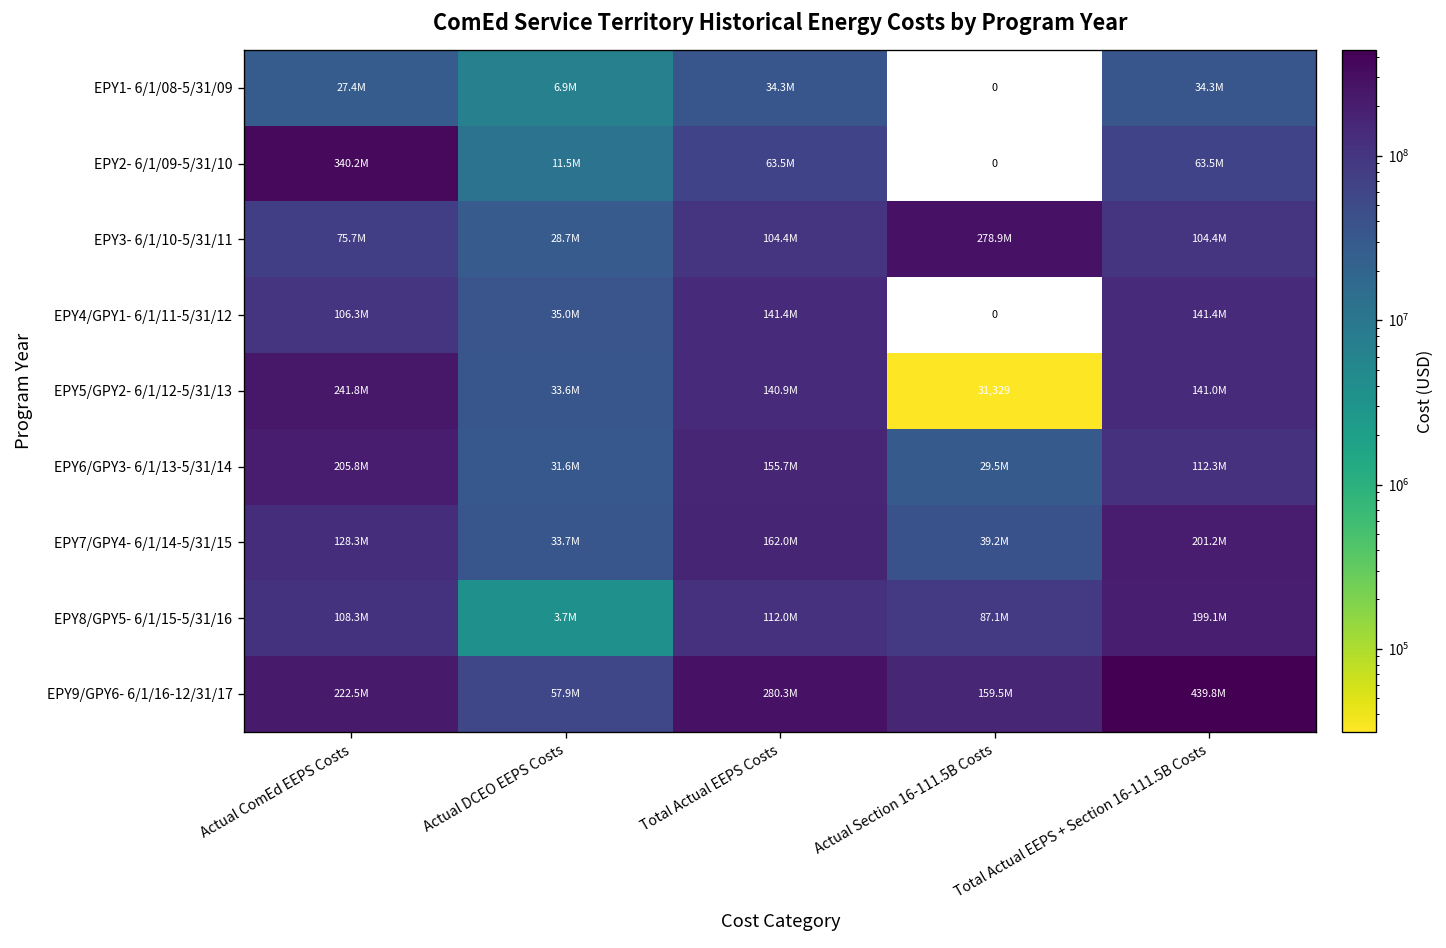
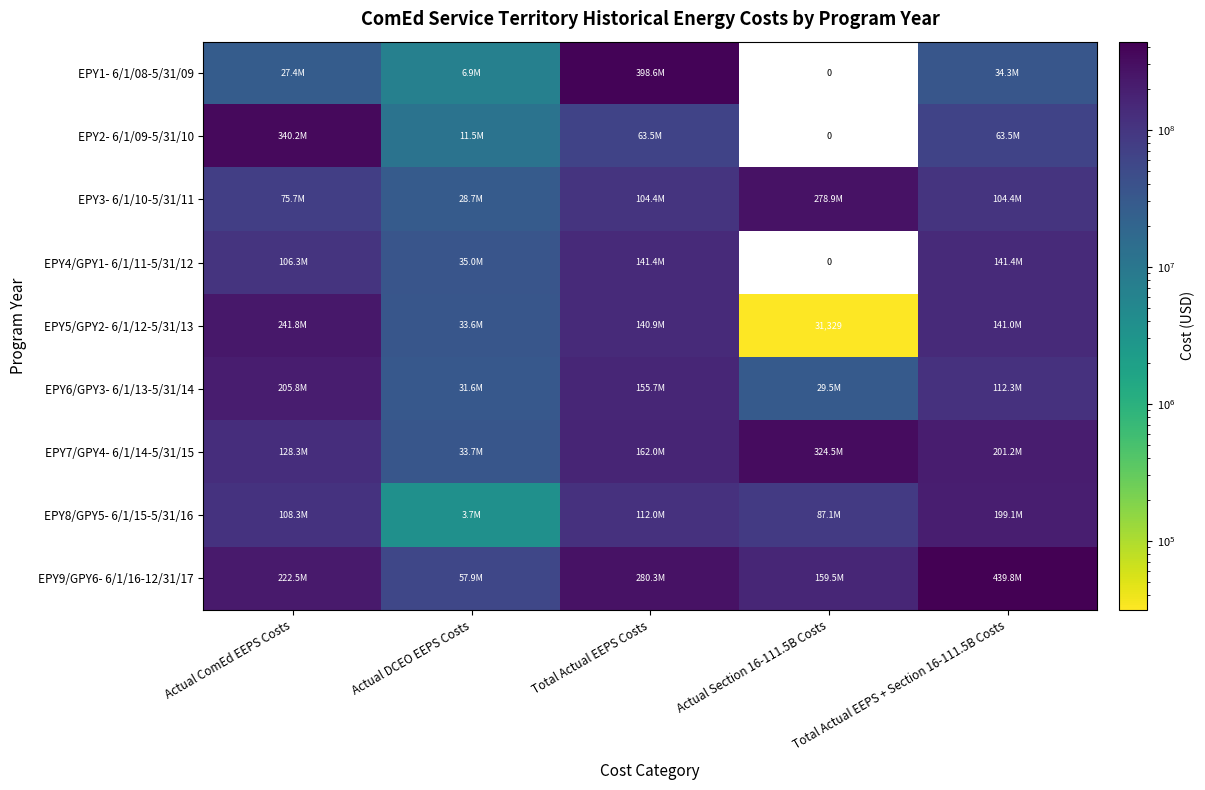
EPY1- 6/1/08-5/31/09, Total Actual EEPS Costs: 34.3M -> 398.6M
EPY7/GPY4- 6/1/14-5/31/15, Actual Section 16-111.5B Costs: 39.2M -> 324.5M
